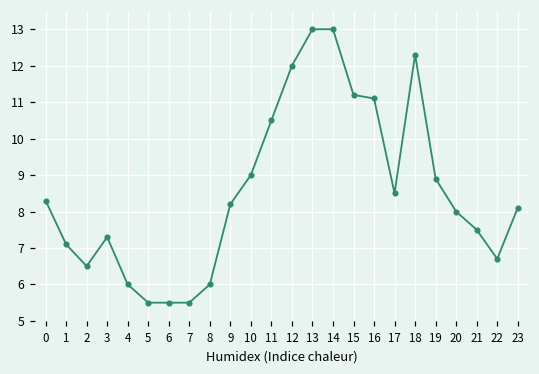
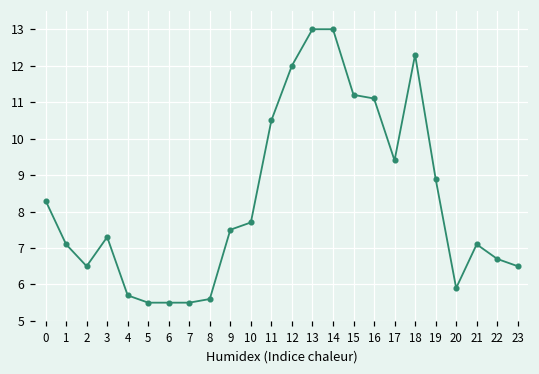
4: 6.0 -> 5.7
8: 6.0 -> 5.6
9: 8.2 -> 7.5
10: 9.0 -> 7.7
17: 8.5 -> 9.4
20: 8.0 -> 5.9
21: 7.5 -> 7.1
23: 8.1 -> 6.5
